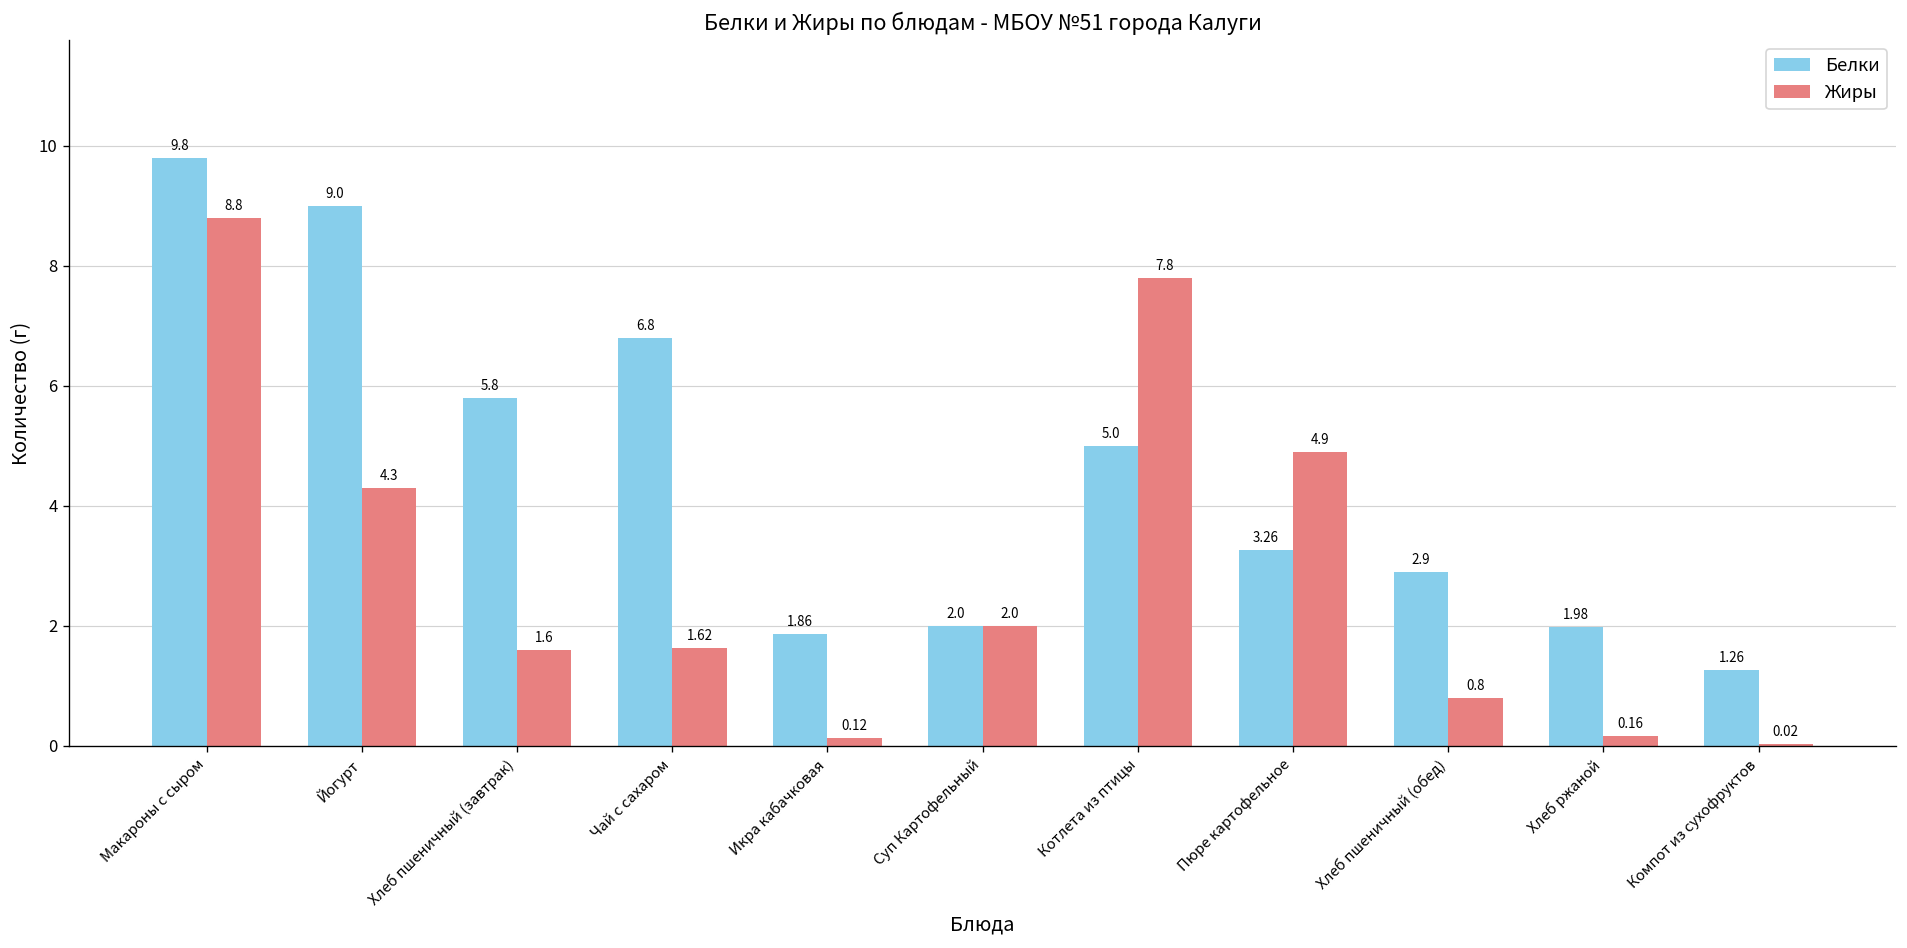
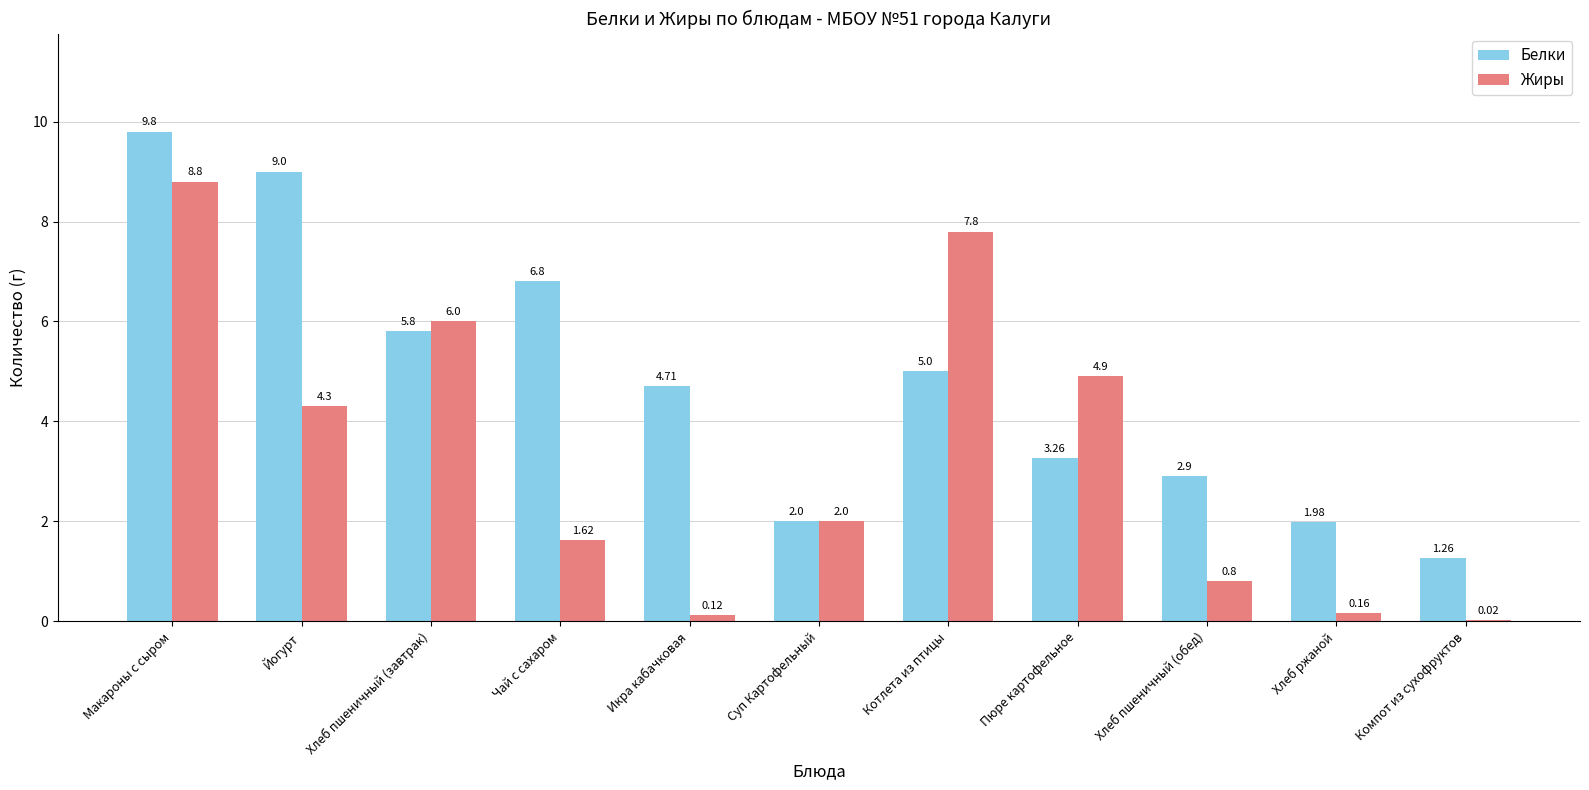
Жиры, Хлеб пшеничный (завтрак): 1.6 -> 6.0
Белки, Икра кабачковая: 1.86 -> 4.71
